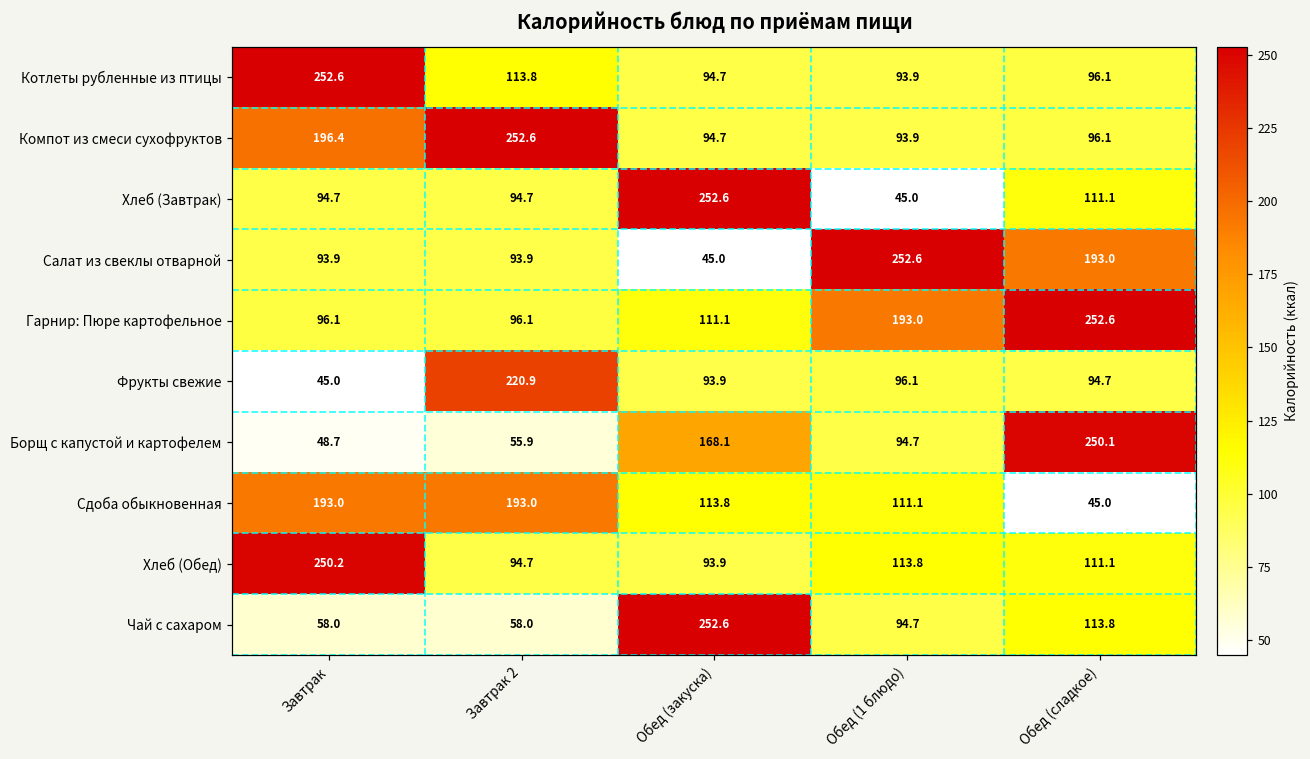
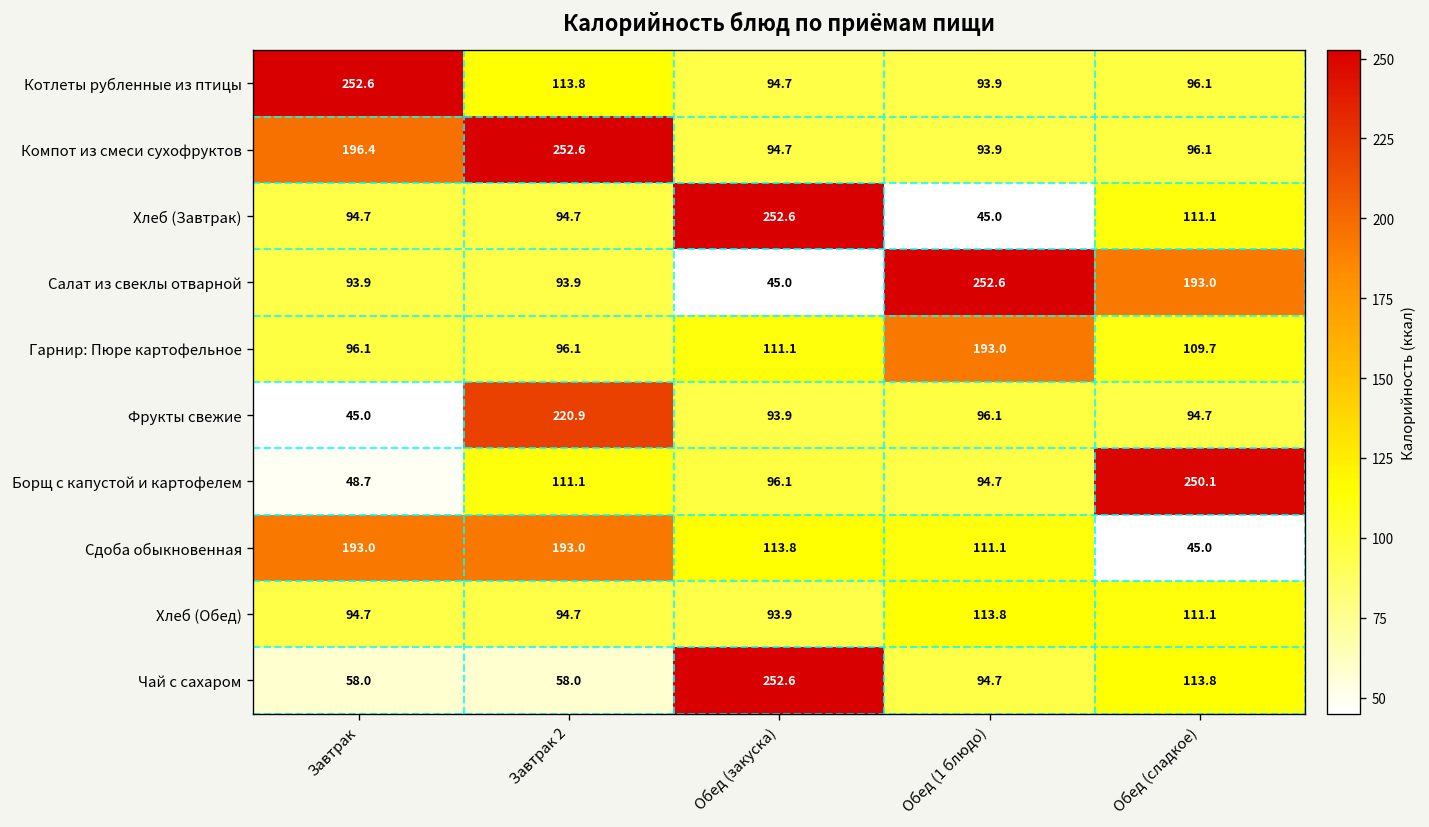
Гарнир: Пюре картофельное, Обед (сладкое): 252.6 -> 109.7
Борщ с капустой и картофелем, Завтрак 2: 55.9 -> 111.1
Борщ с капустой и картофелем, Обед (закуска): 168.1 -> 96.1
Хлеб (Обед), Завтрак: 250.2 -> 94.7
